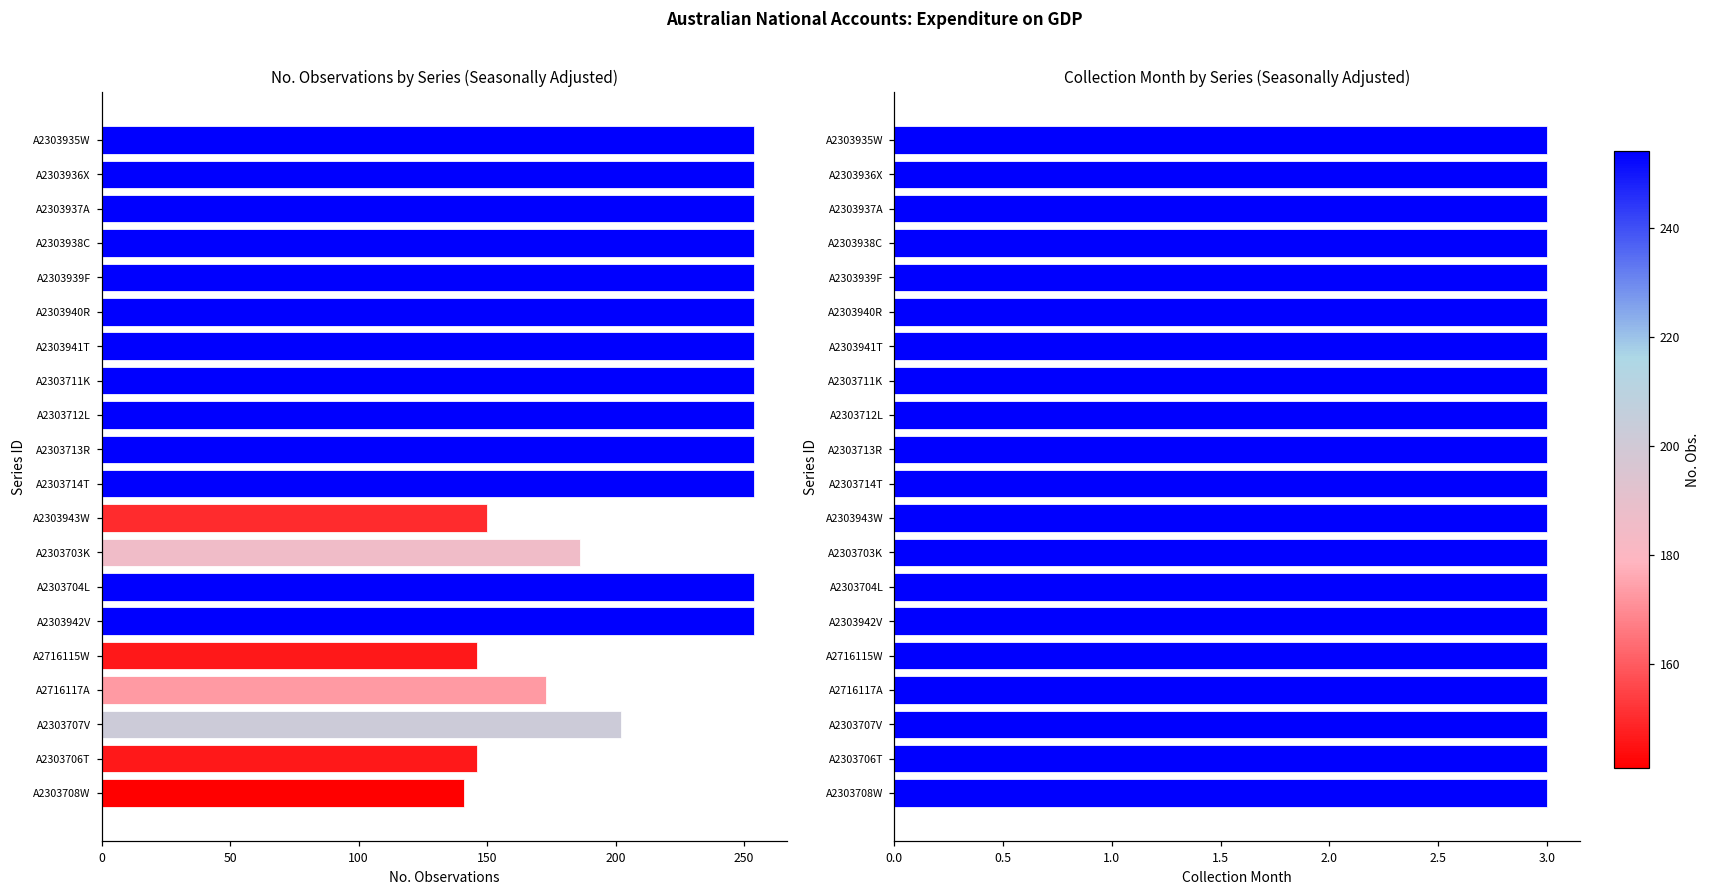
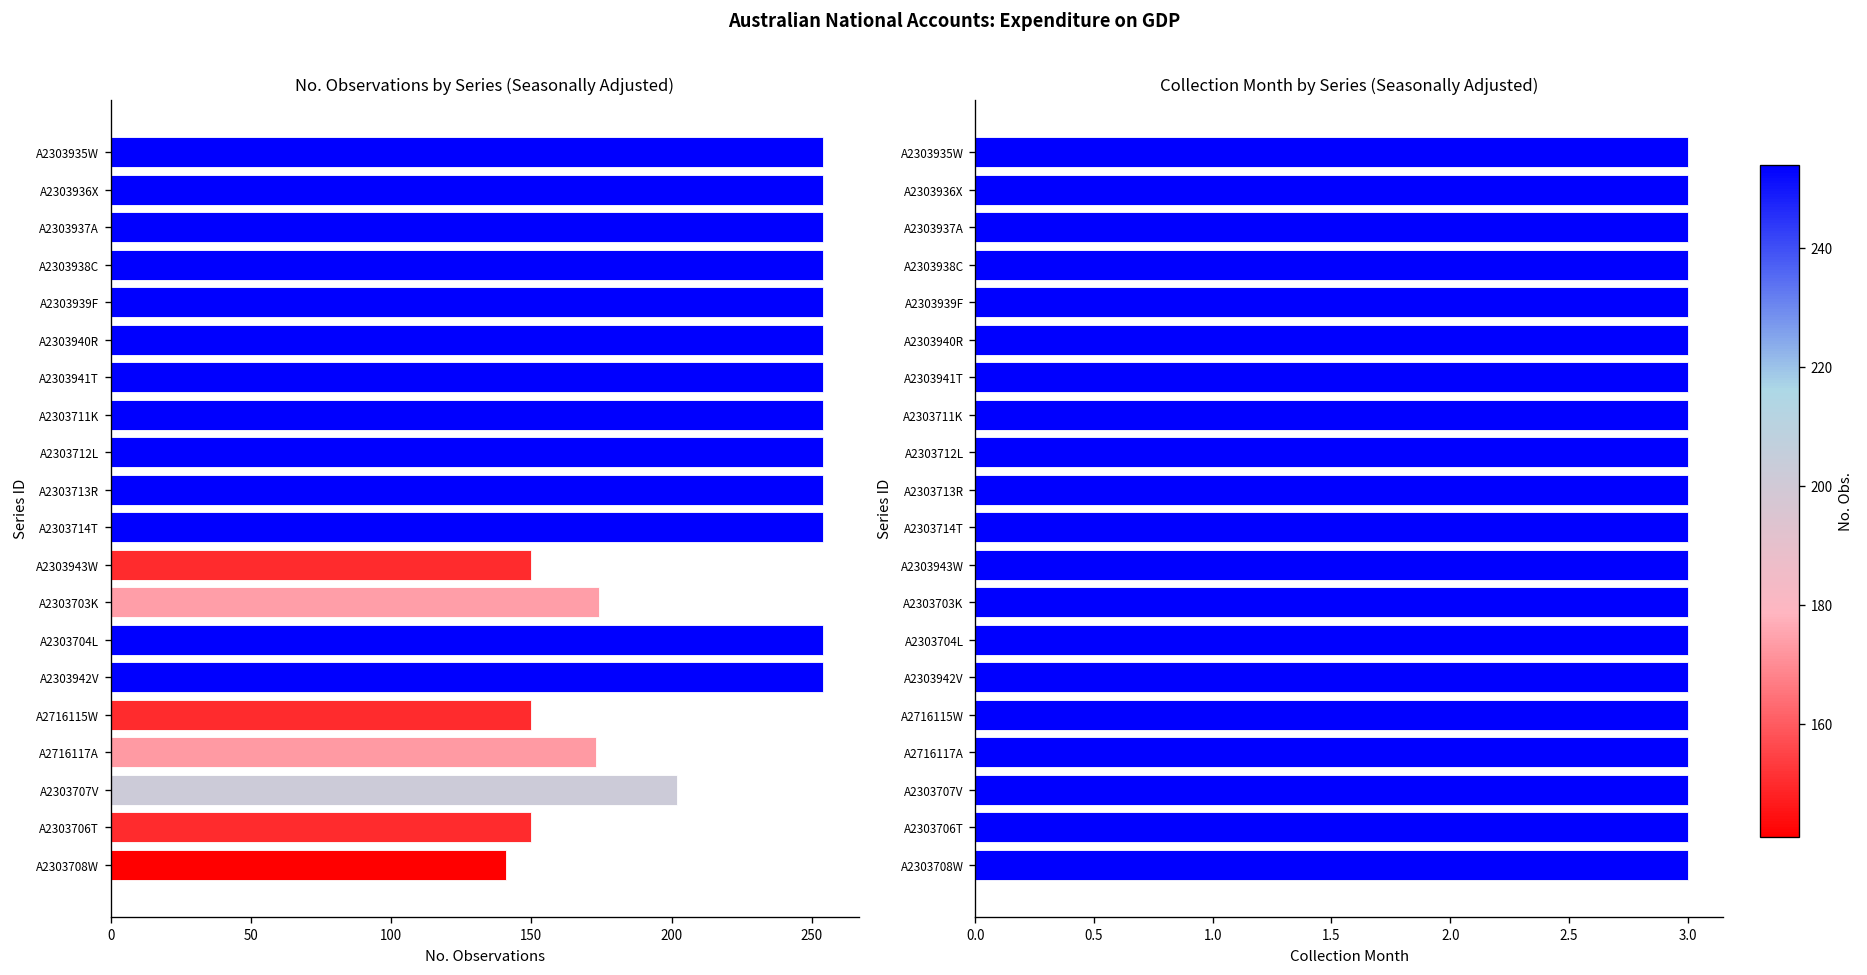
No. Observations by Series (Seasonally Adjusted), A2303703K: 186 -> 174
No. Observations by Series (Seasonally Adjusted), A2716115W: 146 -> 150
No. Observations by Series (Seasonally Adjusted), A2303706T: 146 -> 150
